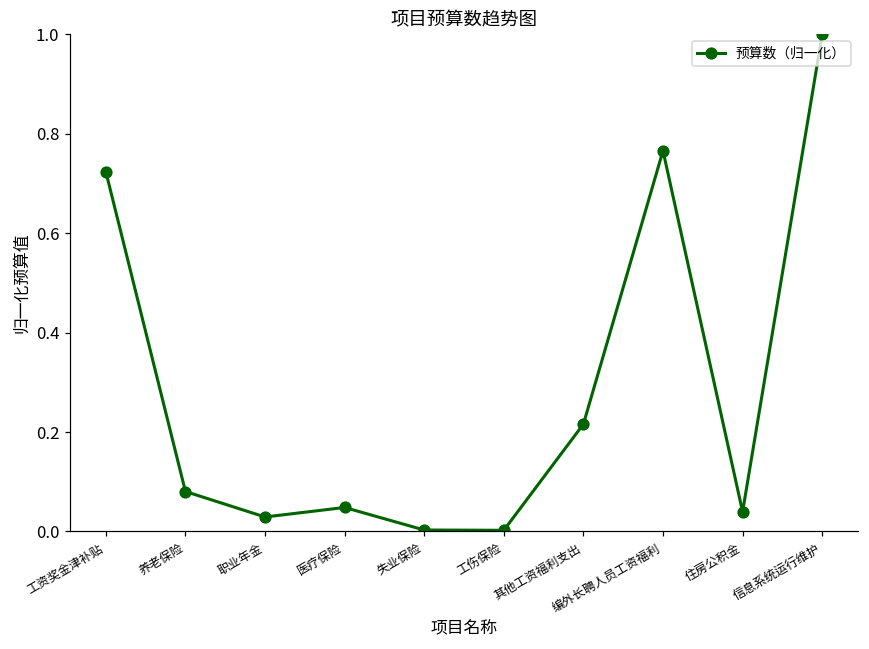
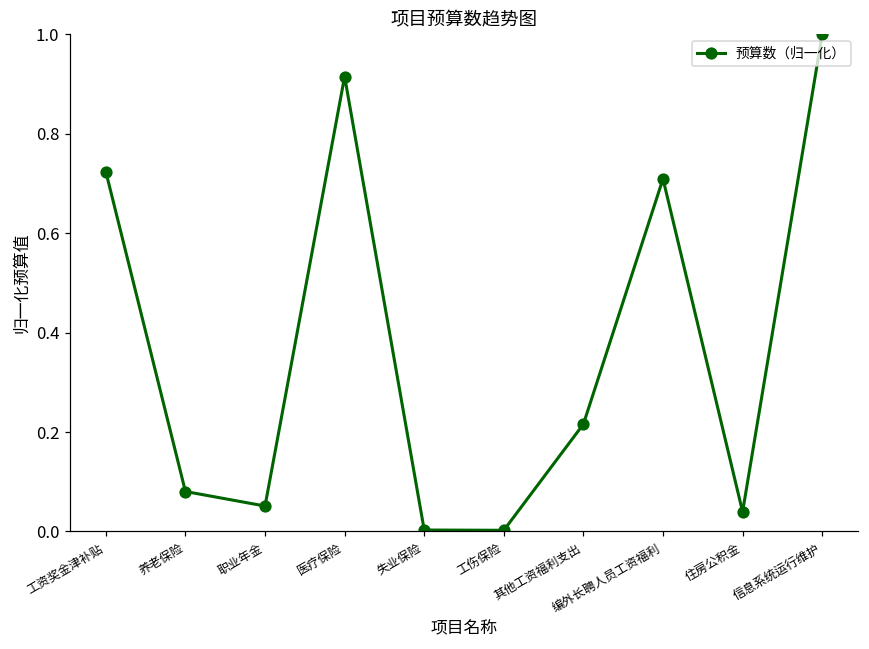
职业年金: 0.03 -> 0.05
医疗保险: 0.05 -> 0.92
编外长聘人员工资福利: 0.77 -> 0.71
